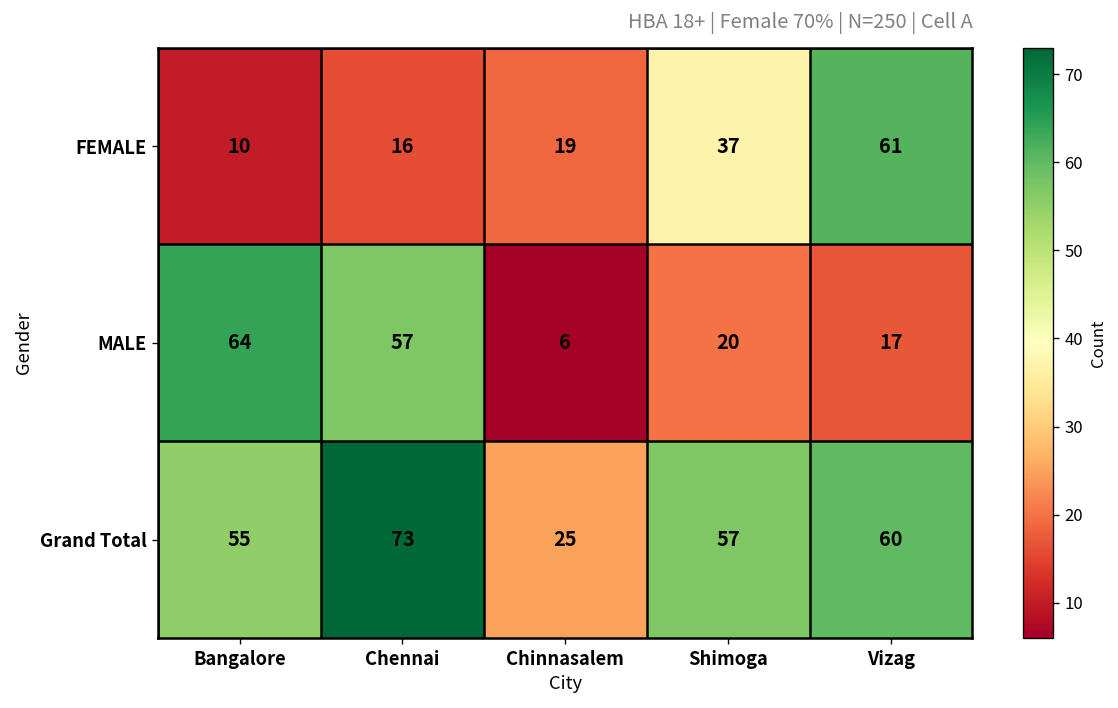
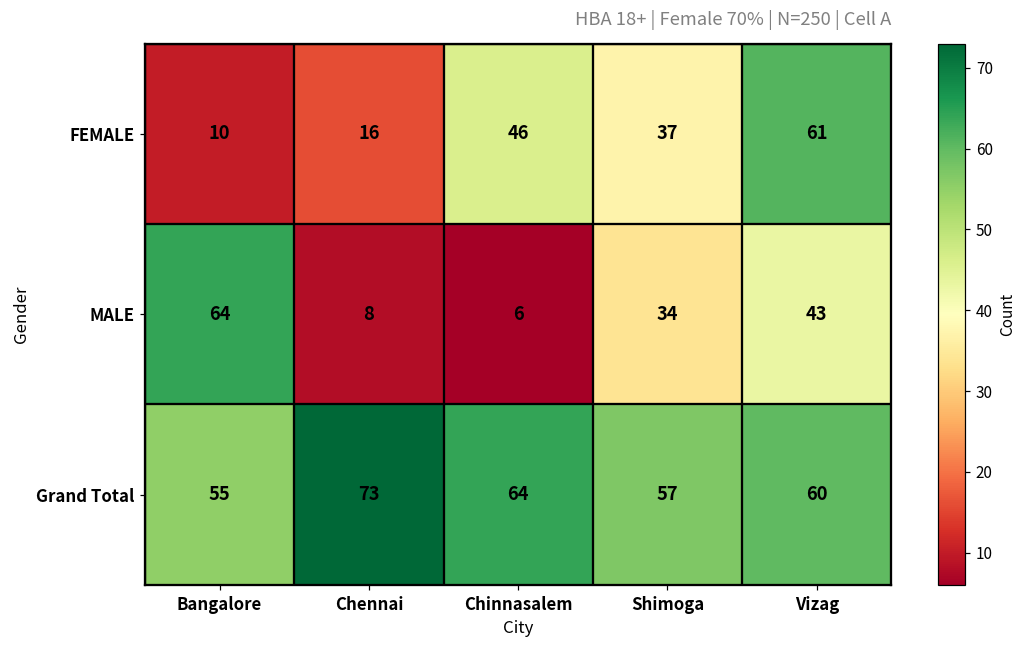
FEMALE, Chinnasalem: 19 -> 46
MALE, Chennai: 57 -> 8
MALE, Shimoga: 20 -> 34
MALE, Vizag: 17 -> 43
Grand Total, Chinnasalem: 25 -> 64
